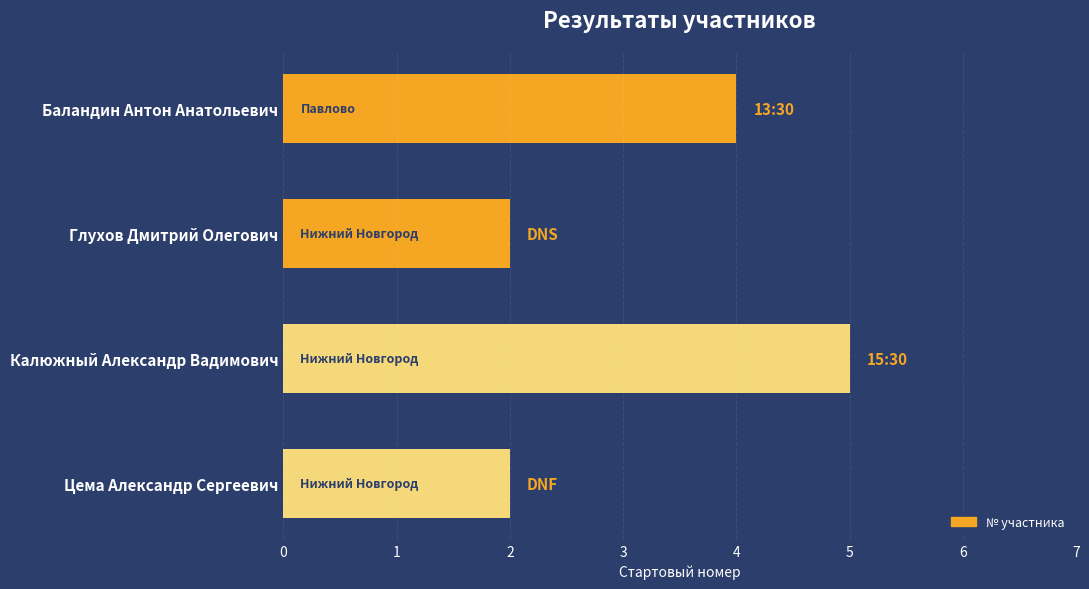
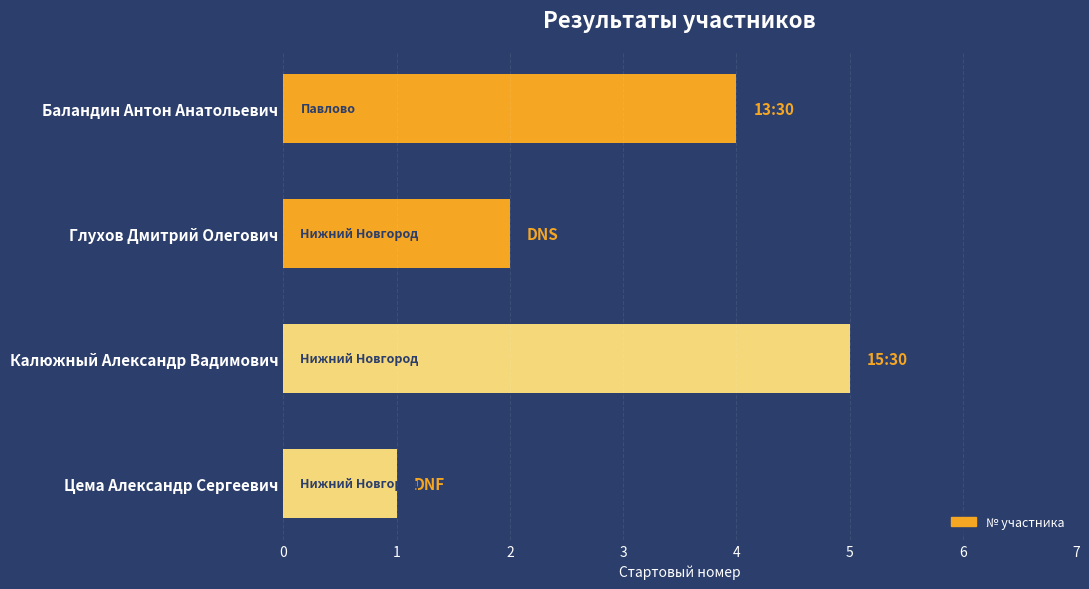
Цема Александр Сергеевич: 2 -> 1
